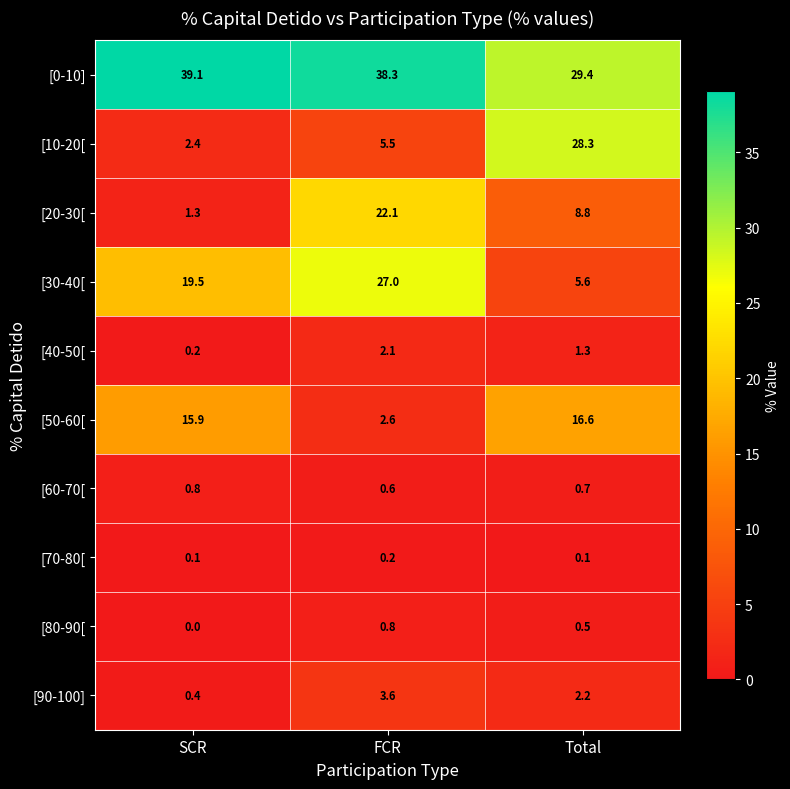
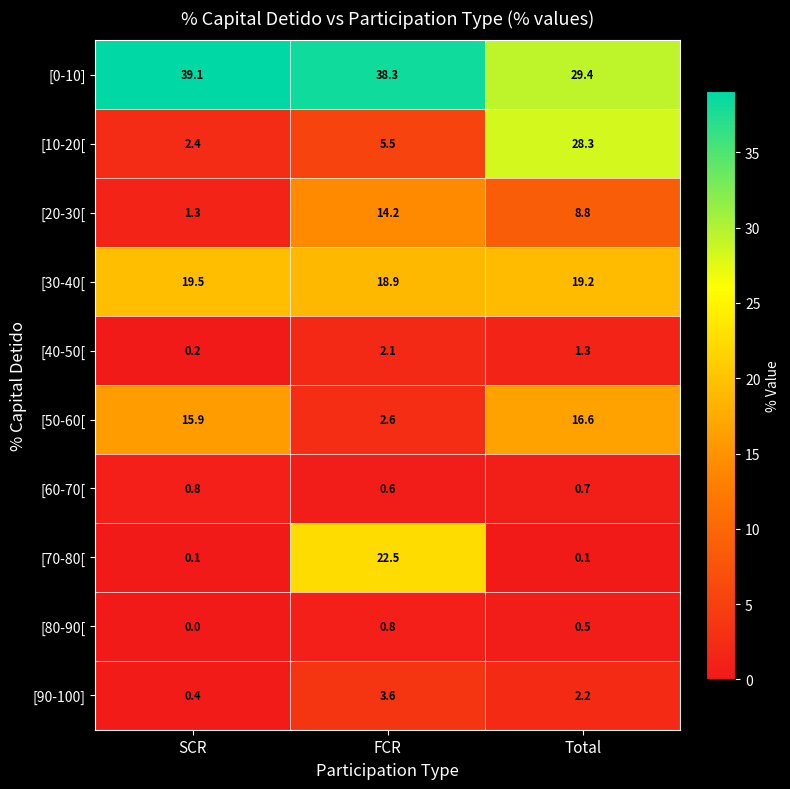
[20-30[, FCR: 22.1 -> 14.2
[30-40[, FCR: 27.0 -> 18.9
[30-40[, Total: 5.6 -> 19.2
[70-80[, FCR: 0.2 -> 22.5
